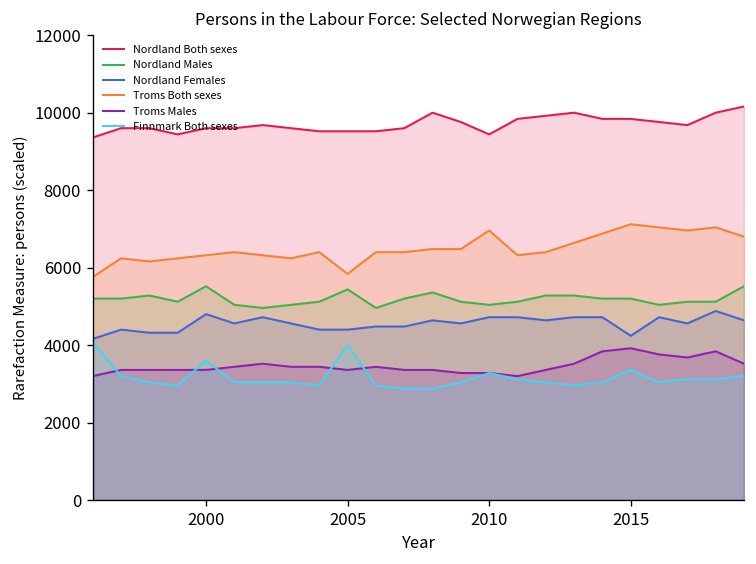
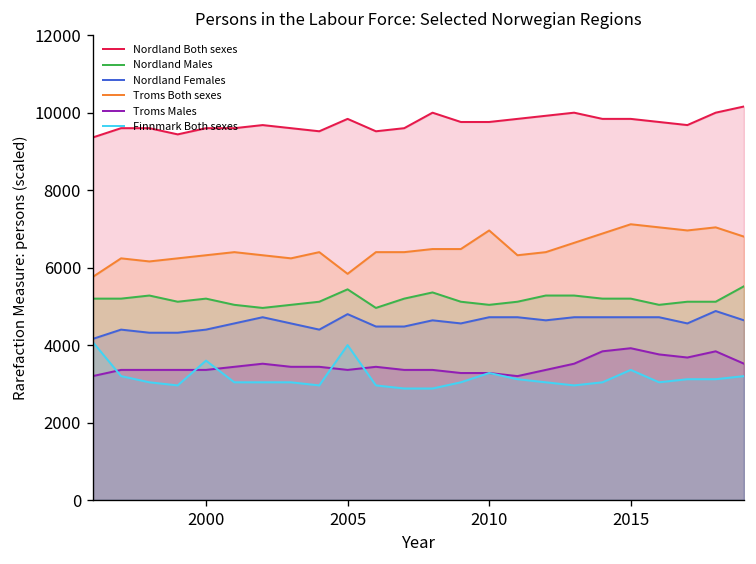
Nordland Males, 2000: 5500 -> 5200
Nordland Females, 2000: 4800 -> 4400
Nordland Both sexes, 2005: 9500 -> 9800
Nordland Females, 2005: 4400 -> 4800
Nordland Both sexes, 2010: 9400 -> 9800
Nordland Females, 2015: 4200 -> 4700
